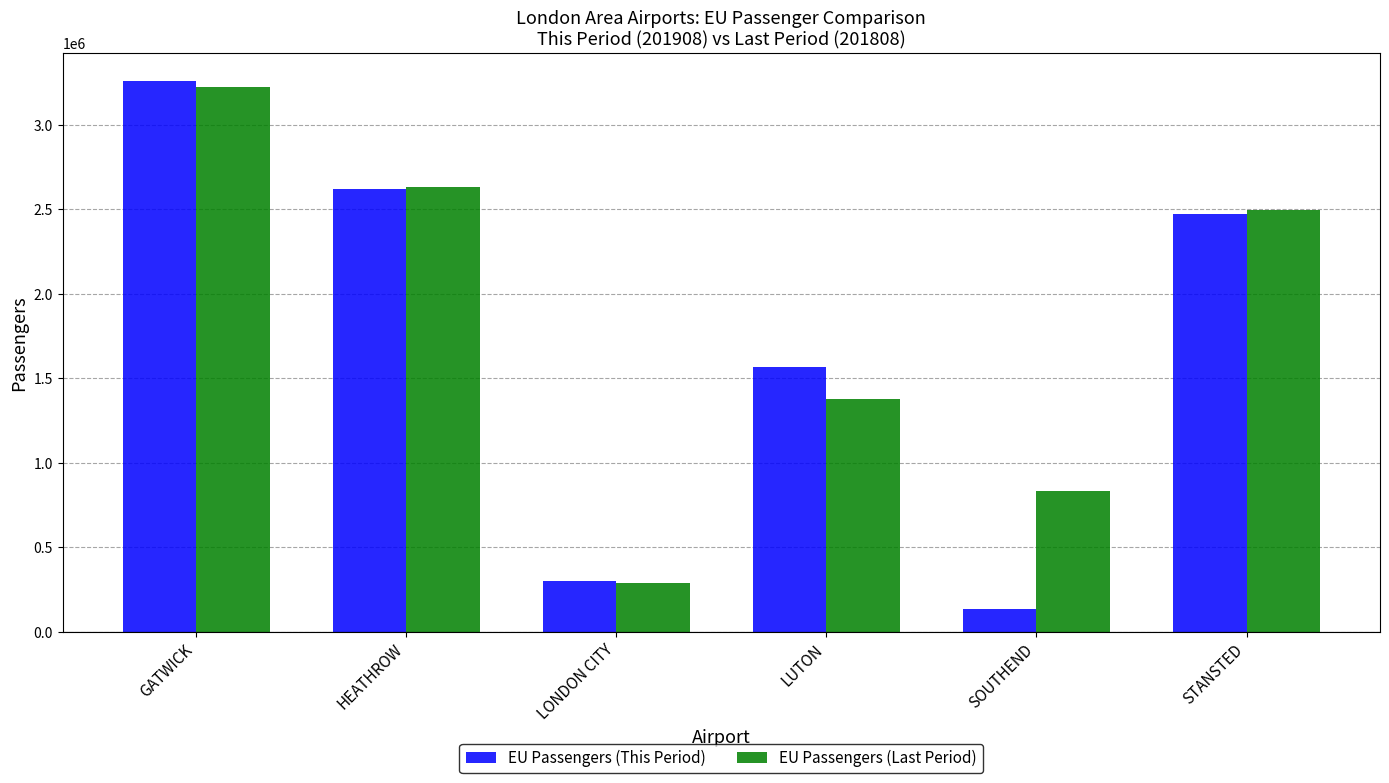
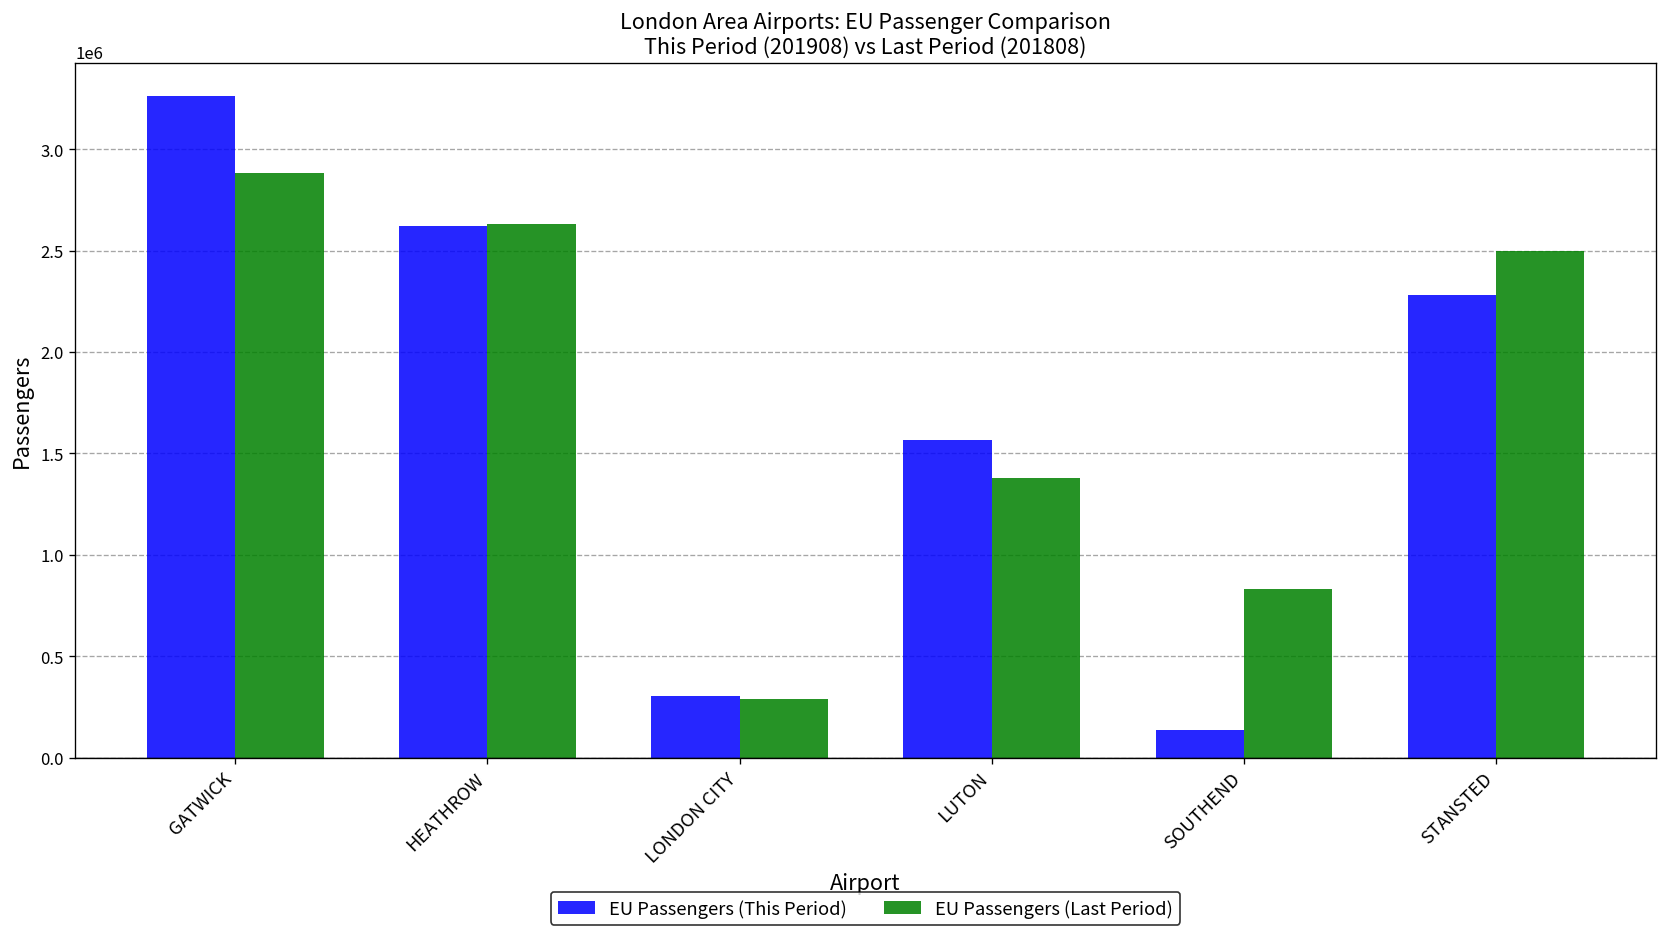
EU Passengers (Last Period), GATWICK: 3220000 -> 2880000
EU Passengers (This Period), STANSTED: 2470000 -> 2280000
